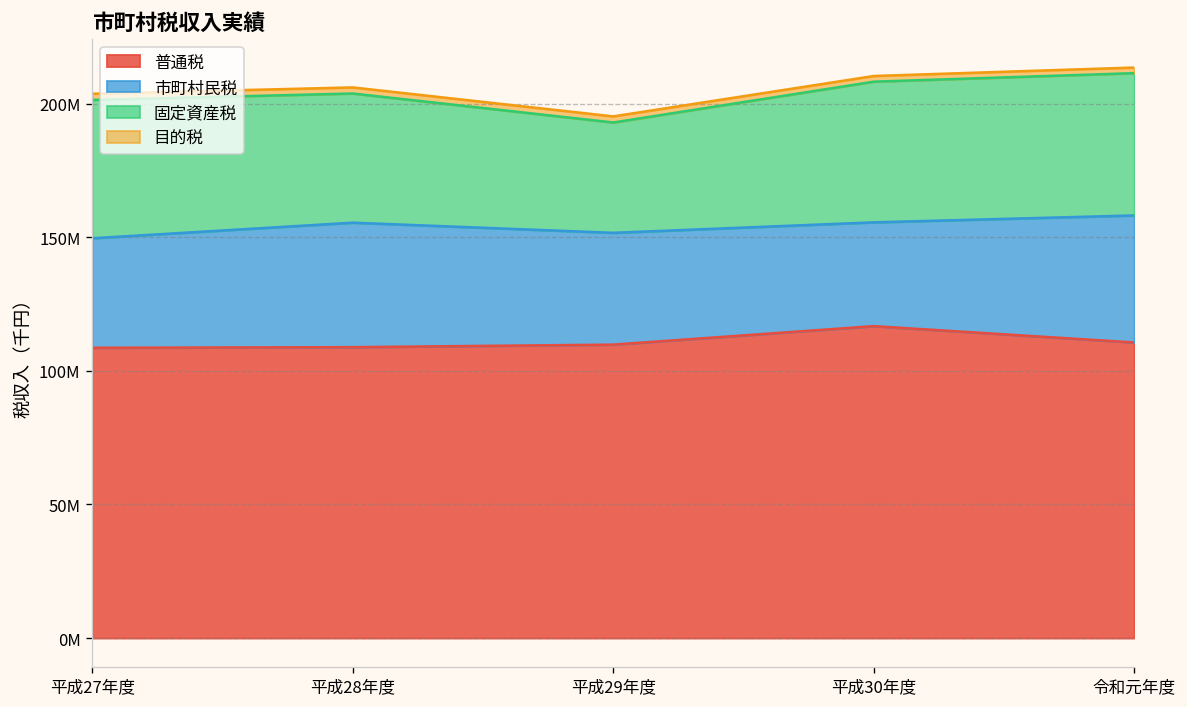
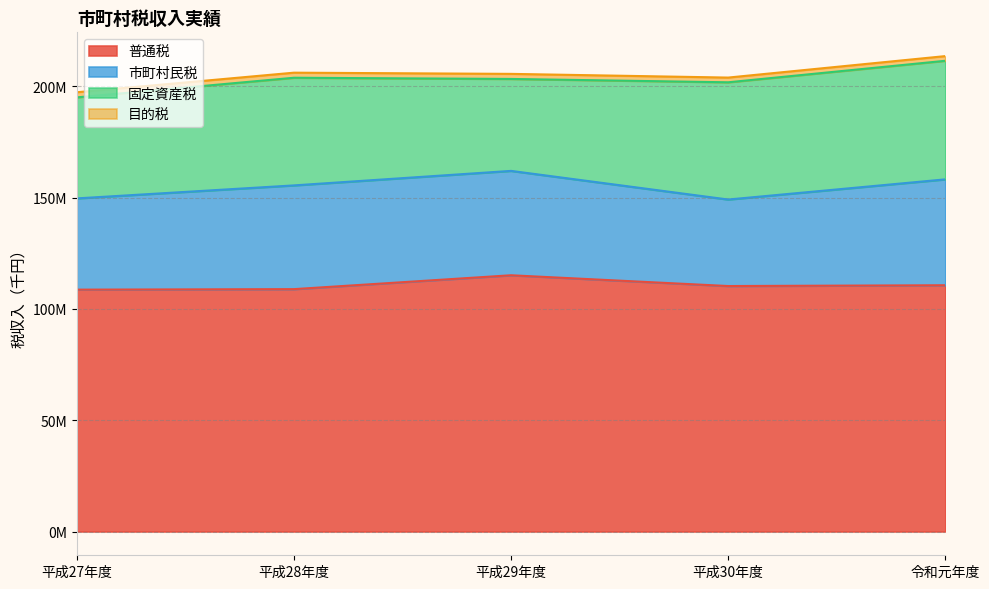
固定資産税, 平成27年度: 52000000 -> 45000000
普通税, 平成29年度: 110000000 -> 115000000
市町村民税, 平成29年度: 42000000 -> 47000000
普通税, 平成30年度: 117000000 -> 110000000
